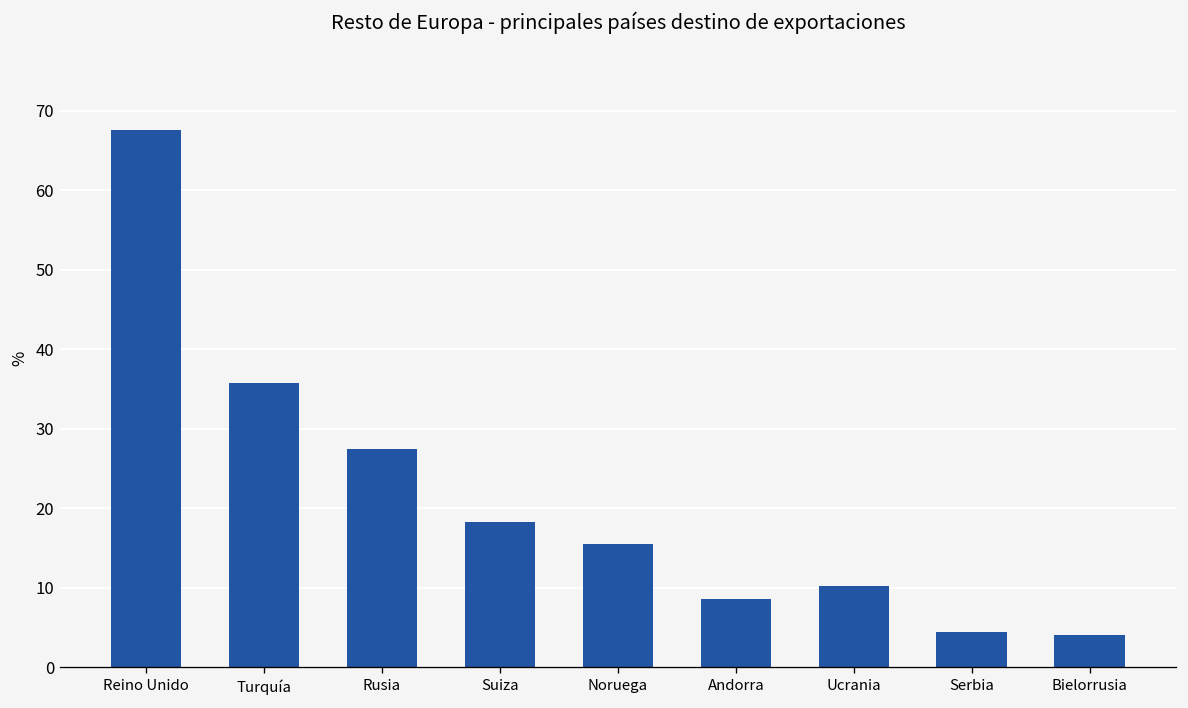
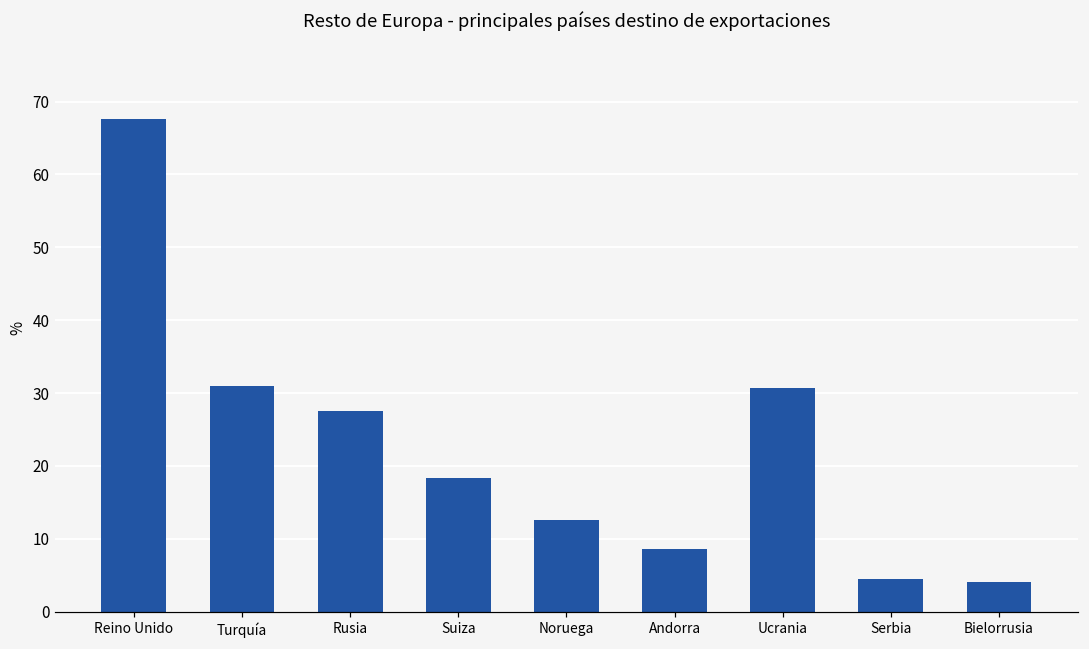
Turquía: 36 -> 31
Noruega: 15 -> 13
Ucrania: 10 -> 31
